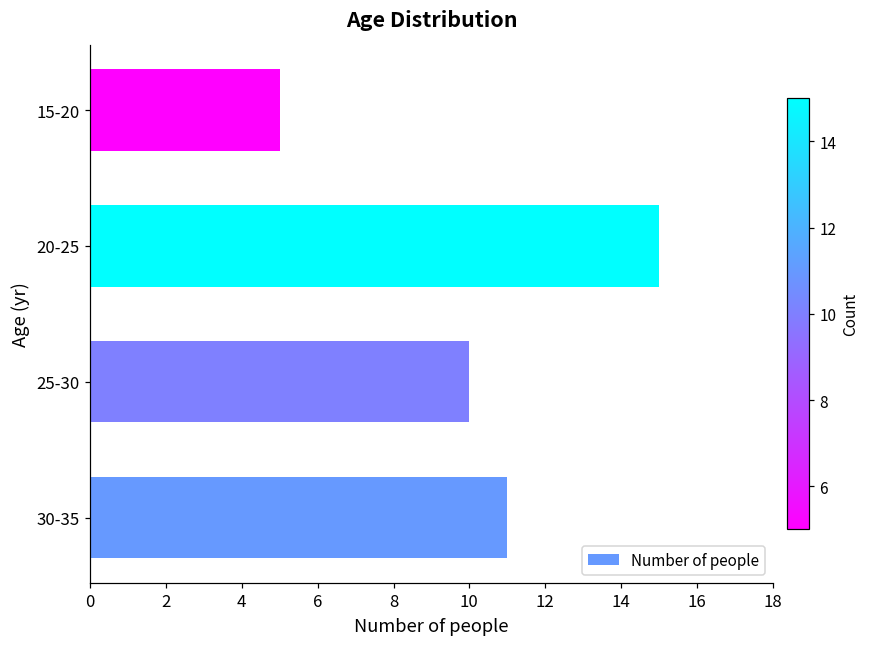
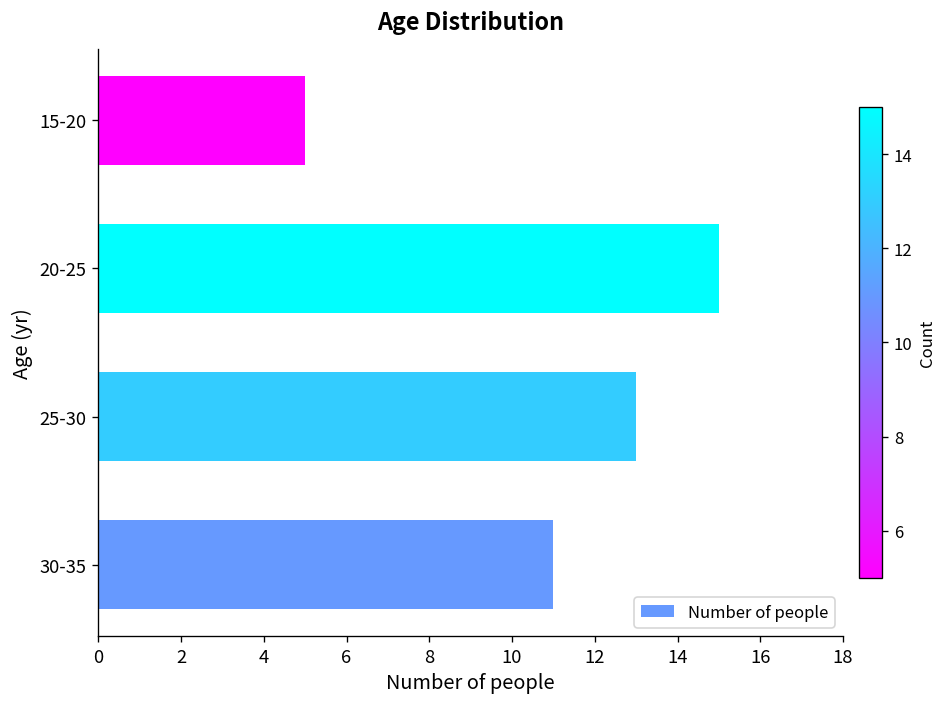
25-30: 10 -> 13
